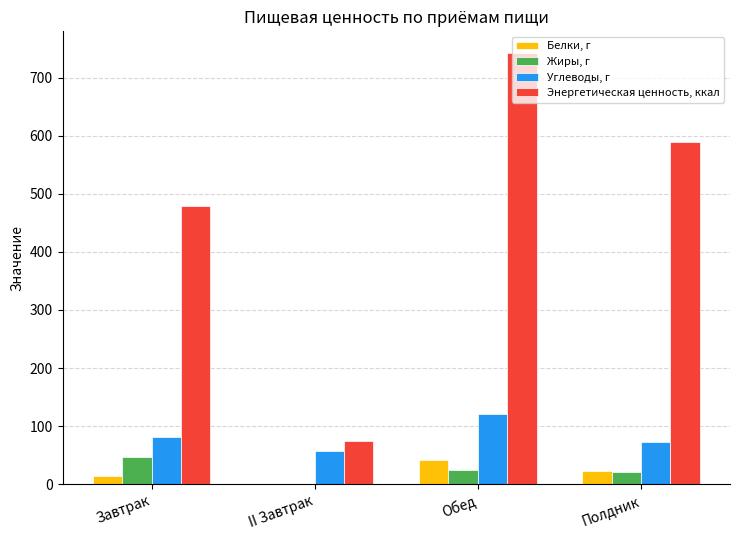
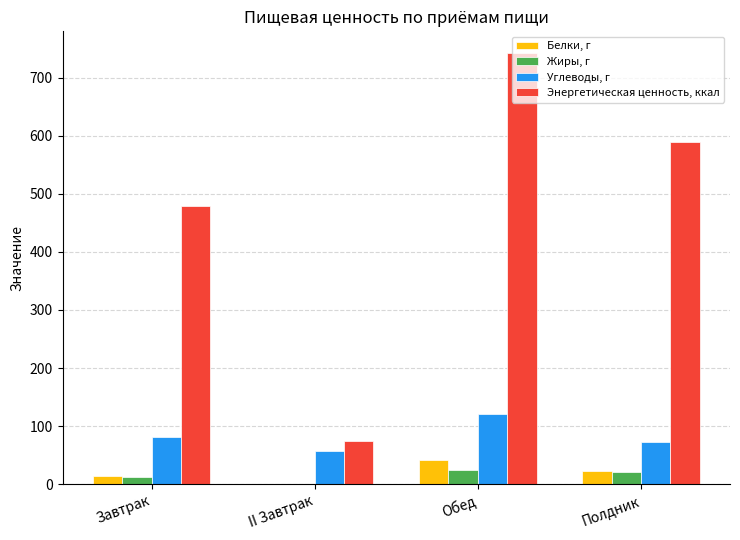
Жиры, г, Завтрак: 50 -> 10
